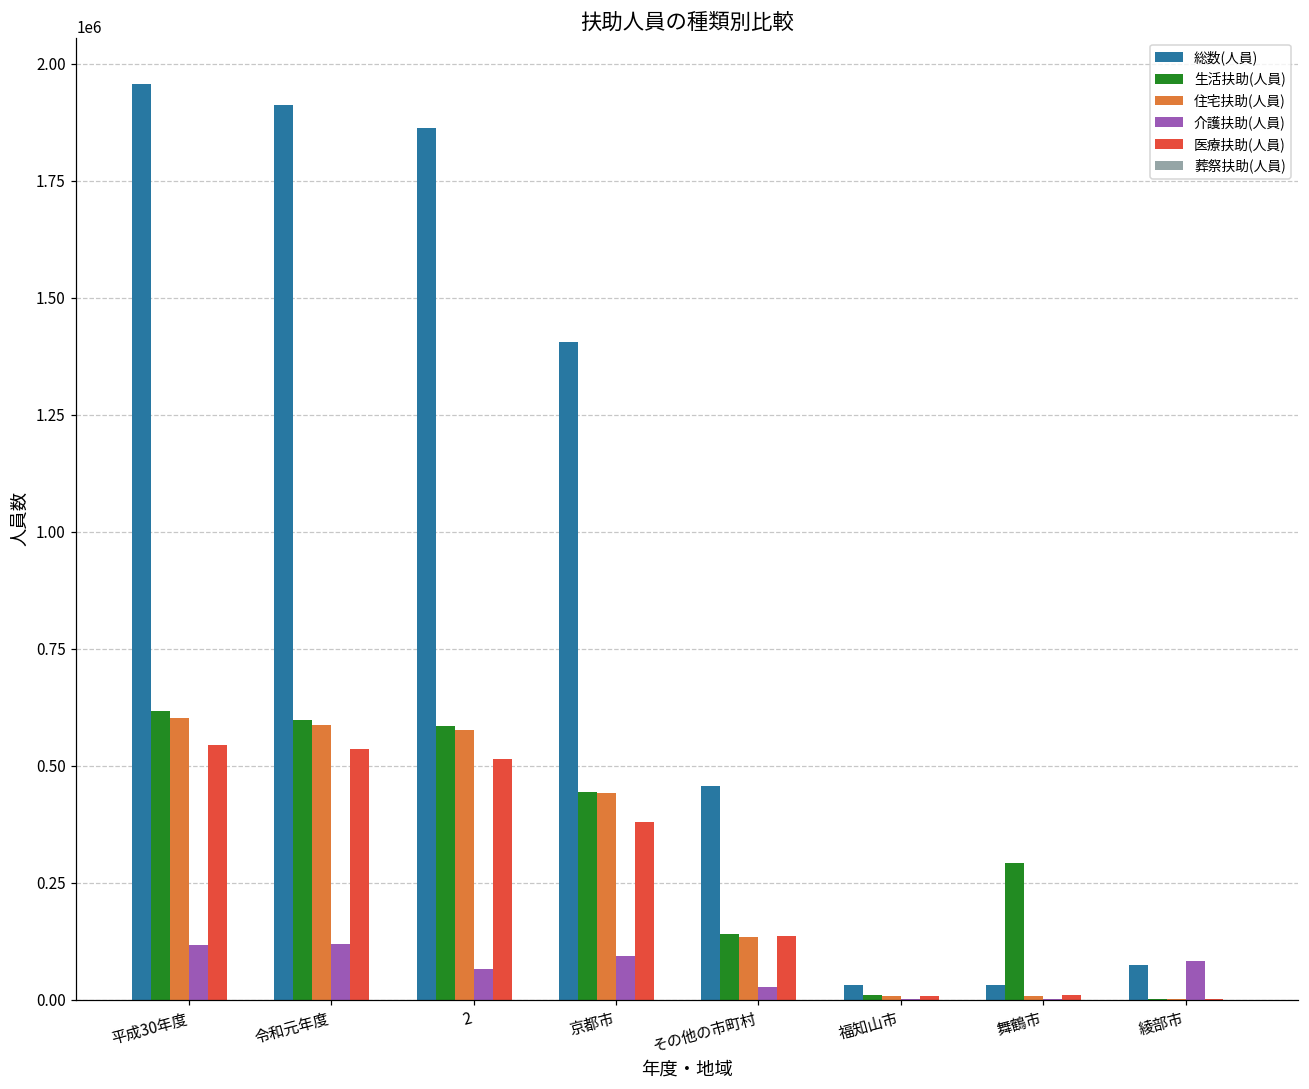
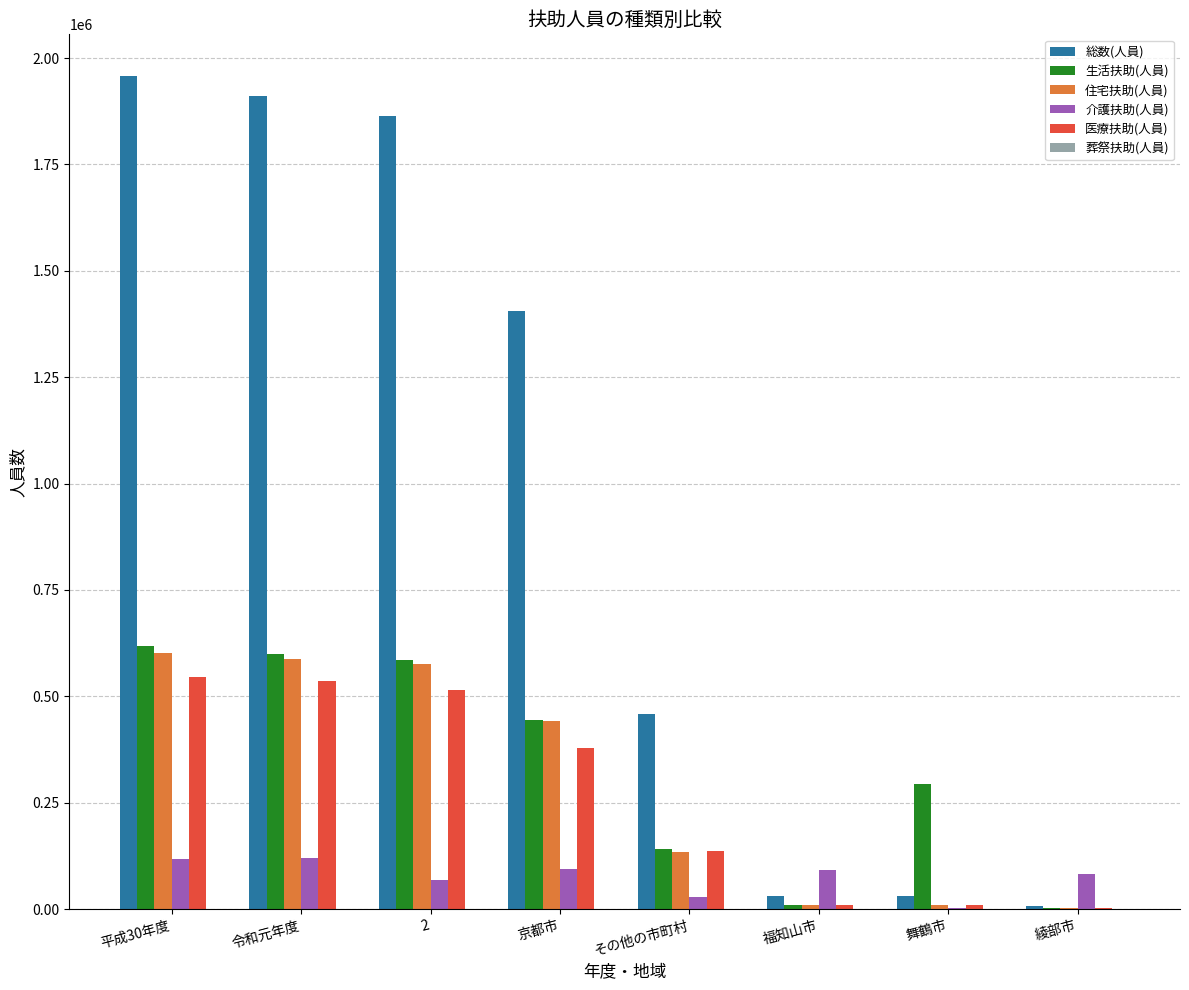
介護扶助(人員), 福知山市: 0 -> 90000
総数(人員), 綾部市: 70000 -> 10000
